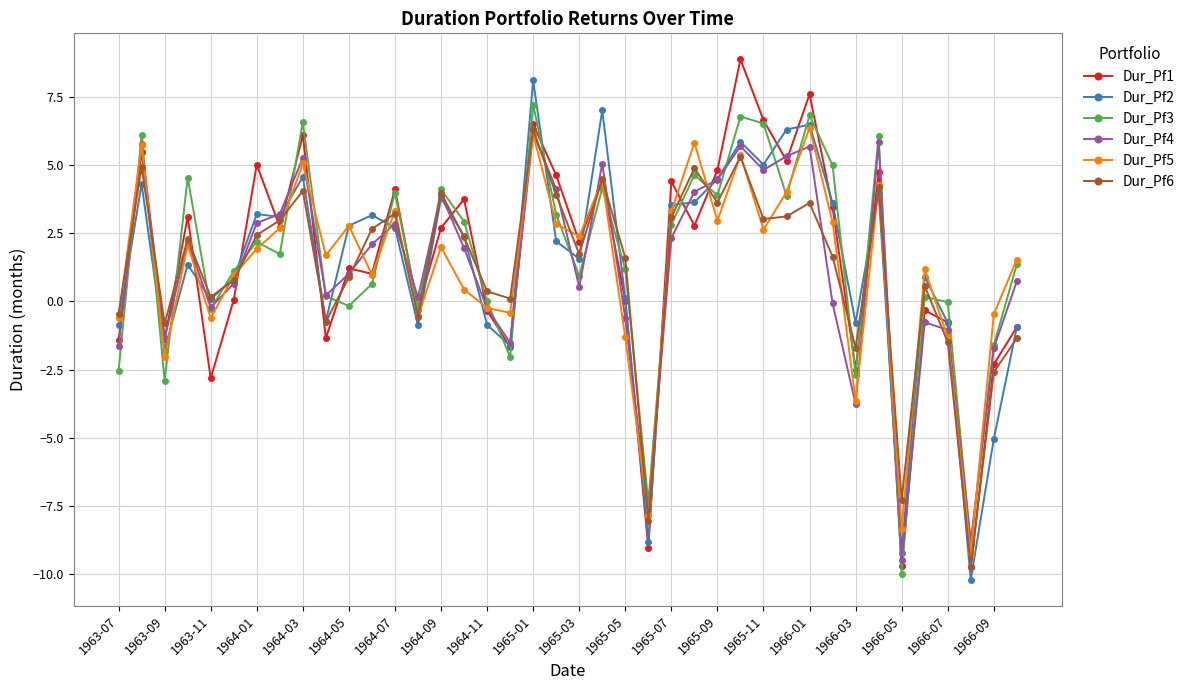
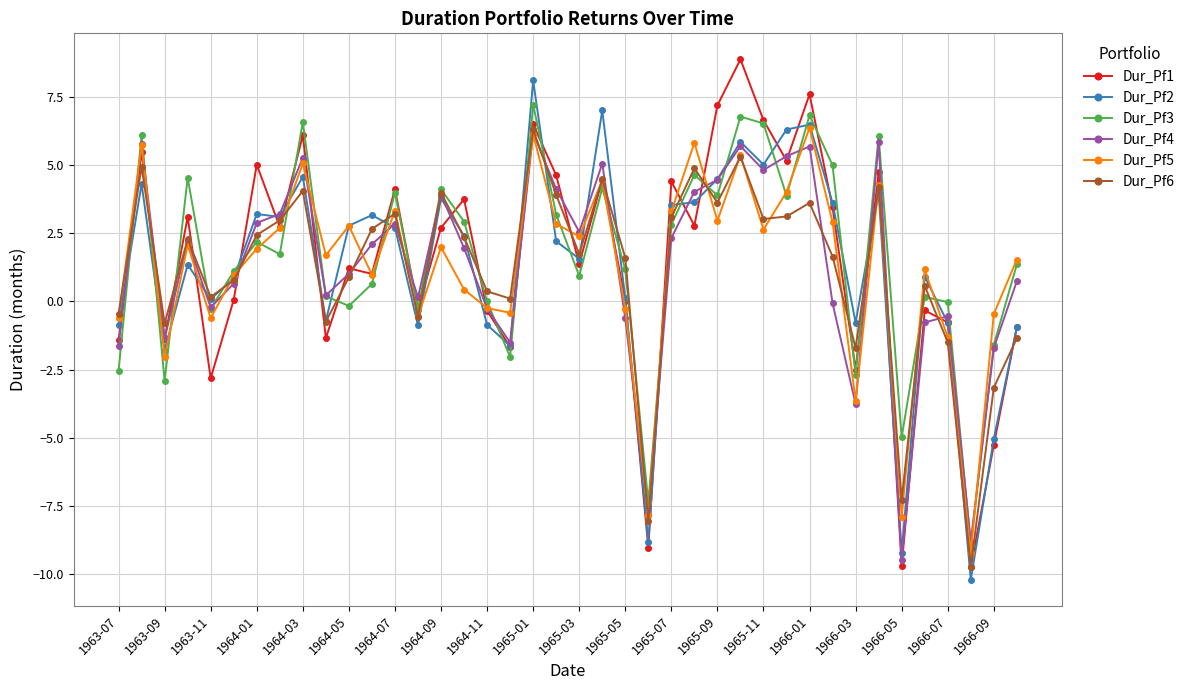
Dur_Pf1, 1965-03: 2.2 -> 1.4
Dur_Pf4, 1965-03: 0.5 -> 2.5
Dur_Pf5, 1965-05: -1.3 -> -0.3
Dur_Pf1, 1965-09: 4.8 -> 7.2
Dur_Pf3, 1966-05: -10.0 -> -5.0
Dur_Pf5, 1966-05: -8.4 -> -7.9
Dur_Pf4, 1966-07: -1.0 -> -0.5
Dur_Pf1, 1966-09: -2.3 -> -5.3
Dur_Pf6, 1966-09: -2.6 -> -3.2
